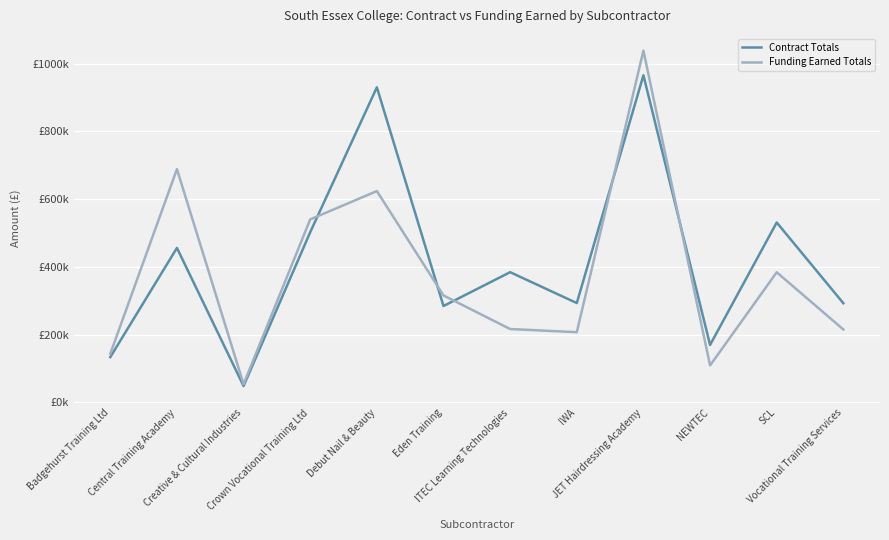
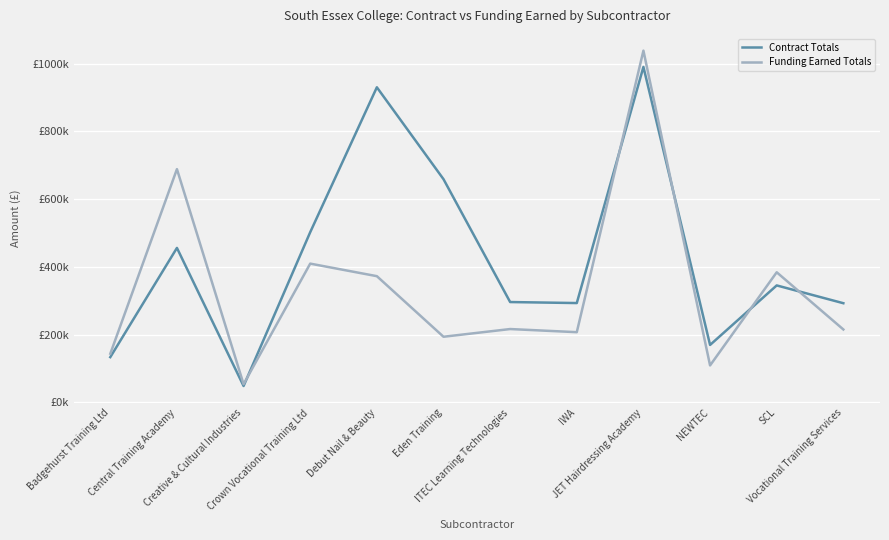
Funding Earned Totals, Crown Vocational Training Ltd: £540000 -> £410000
Funding Earned Totals, Debut Nail & Beauty: £620000 -> £370000
Contract Totals, Eden Training: £280000 -> £660000
Funding Earned Totals, Eden Training: £320000 -> £190000
Contract Totals, ITEC Learning Technologies: £380000 -> £300000
Contract Totals, JET Hairdressing Academy: £970000 -> £990000
Contract Totals, SCL: £530000 -> £350000
